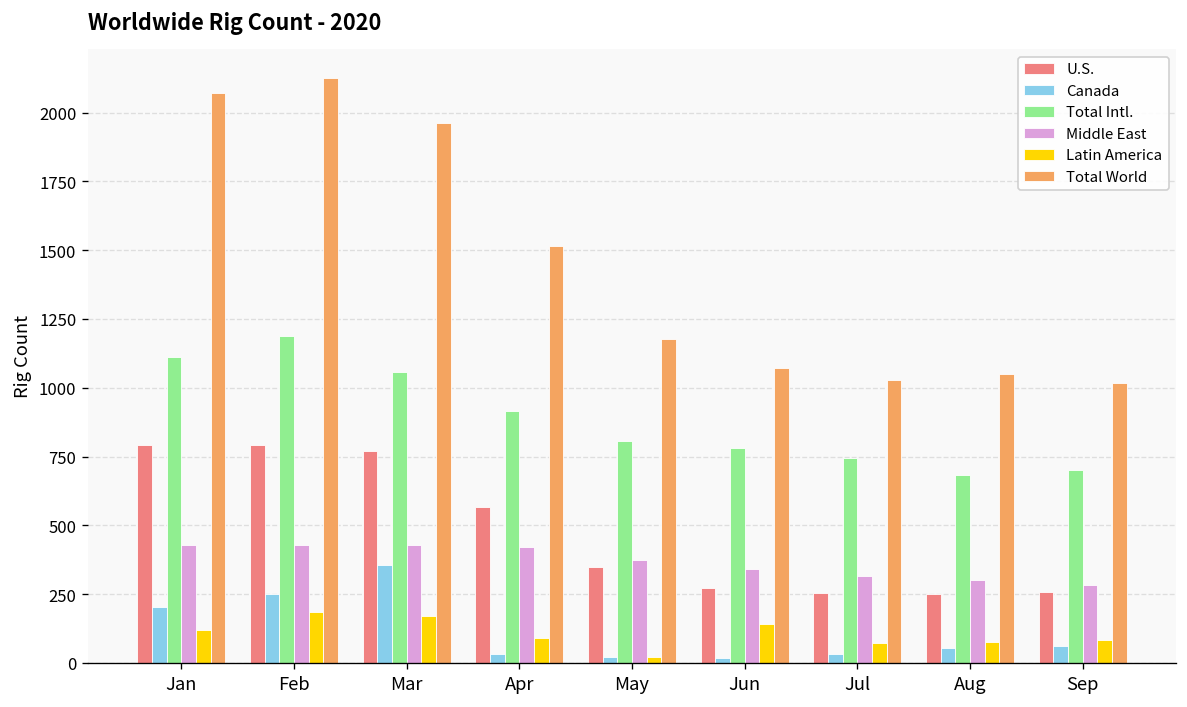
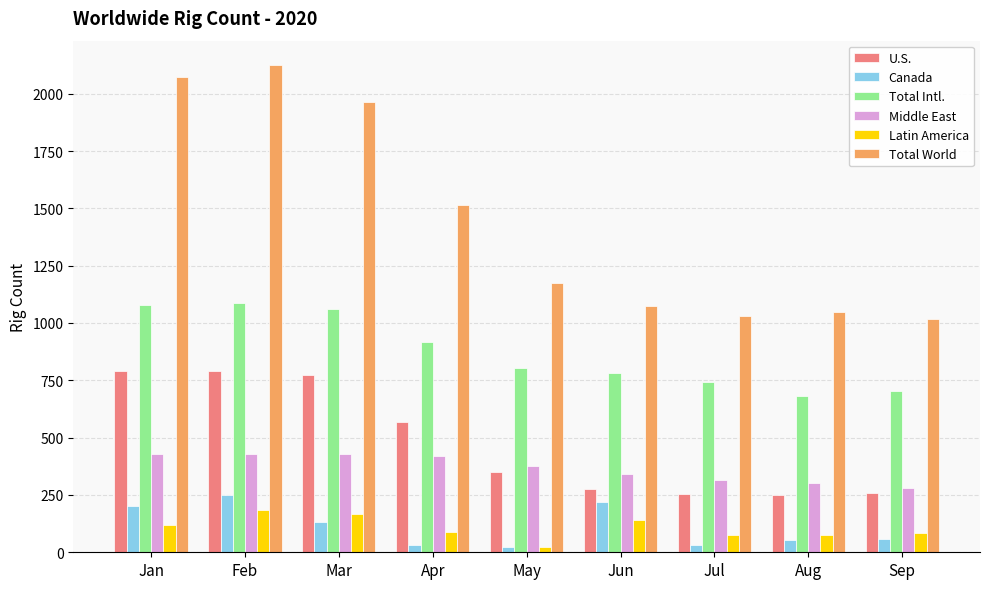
Total Intl., Jan: 1110 -> 1080
Total Intl., Feb: 1190 -> 1090
Canada, Mar: 360 -> 130
Canada, Jun: 20 -> 220
